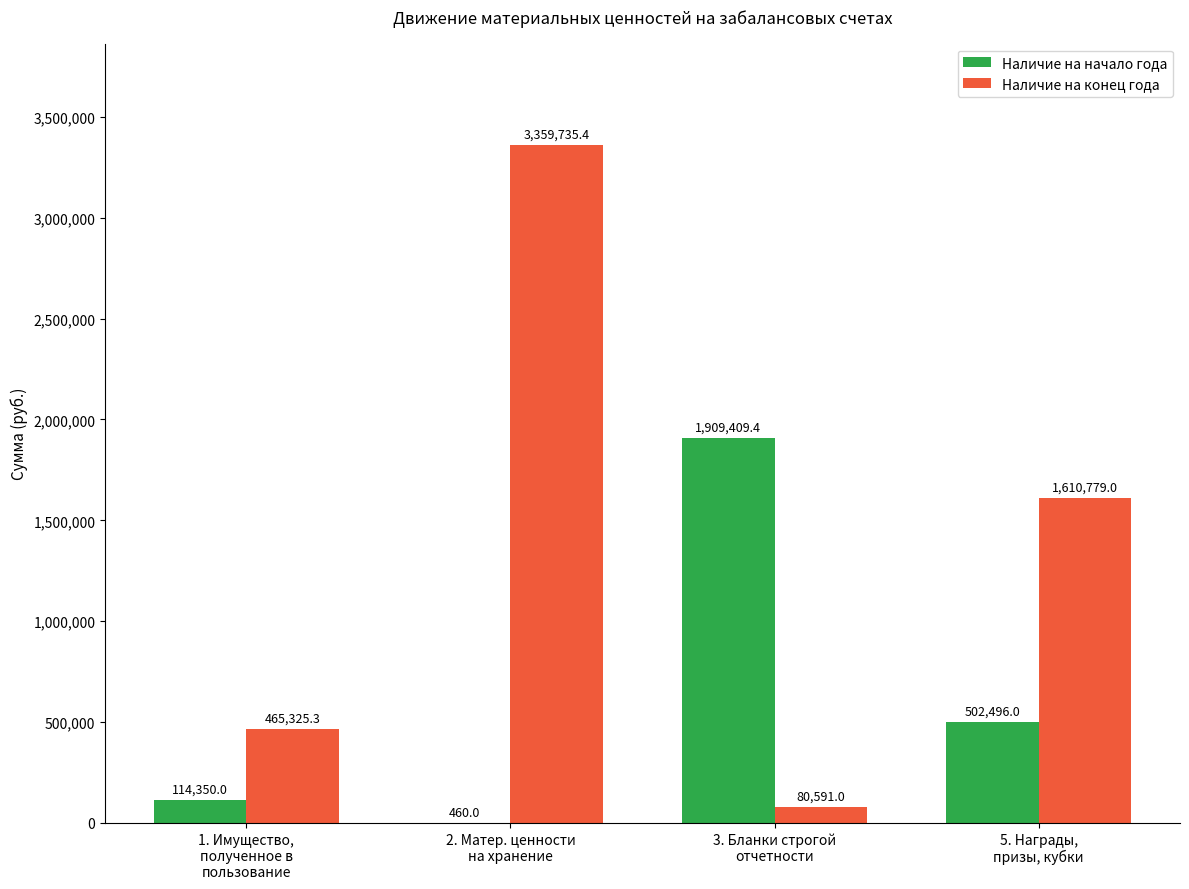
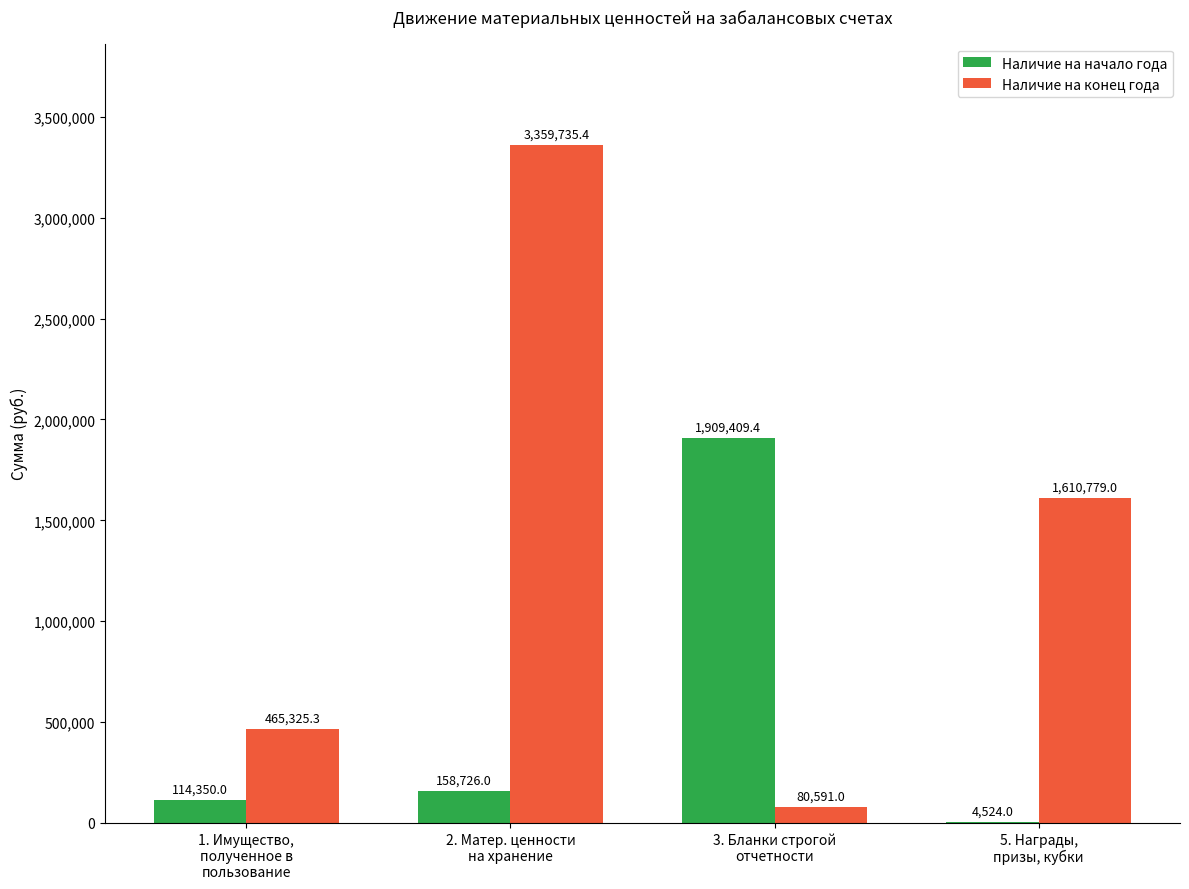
Наличие на начало года, 2. Матер. ценности на хранение: 460.0 -> 158,726.0
Наличие на начало года, 5. Награды, призы, кубки: 502,496.0 -> 4,524.0
